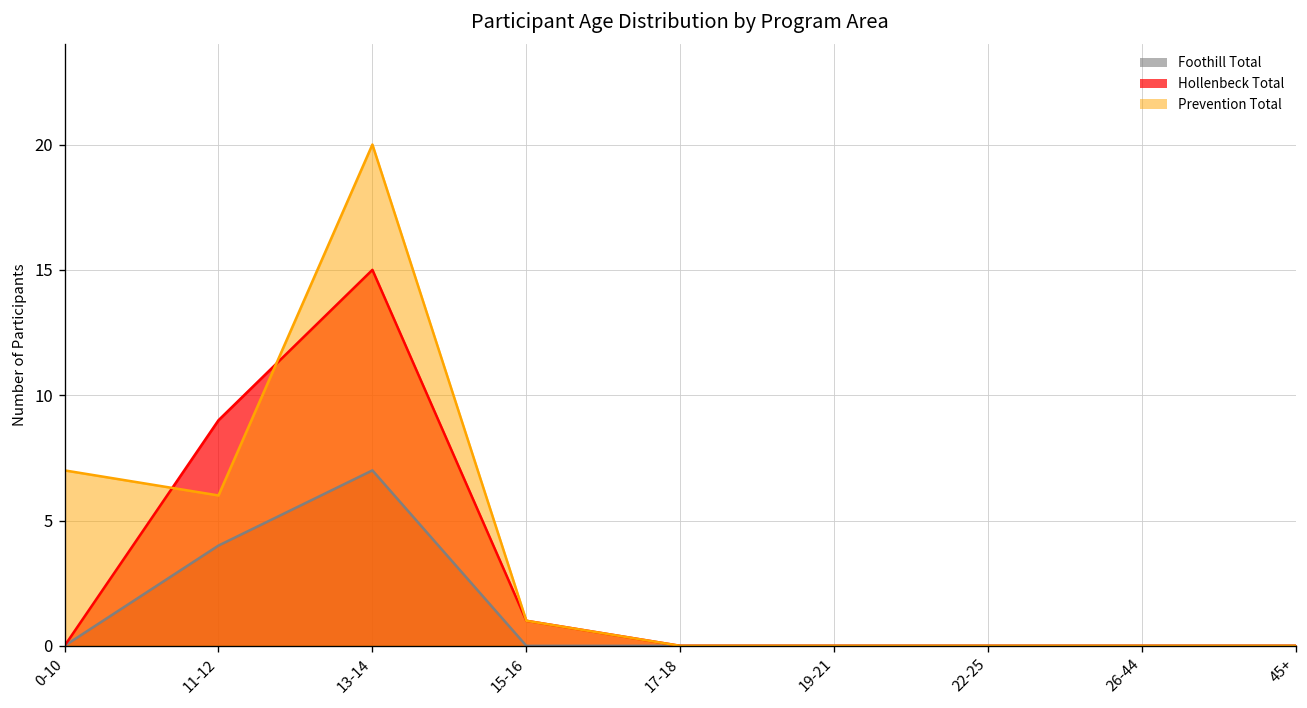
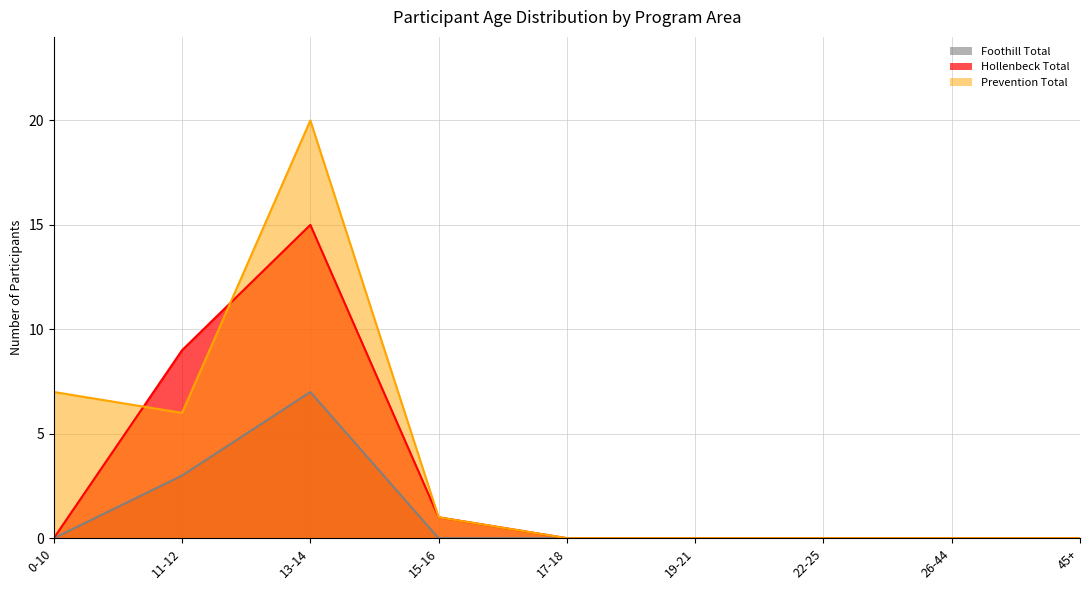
Foothill Total, 11-12: 4 -> 3
